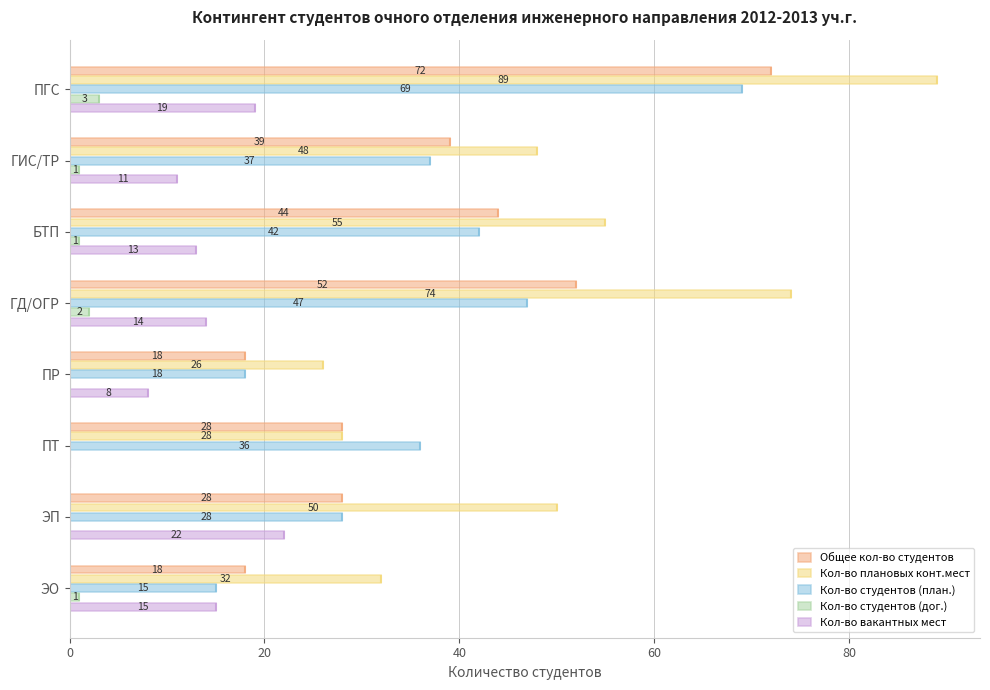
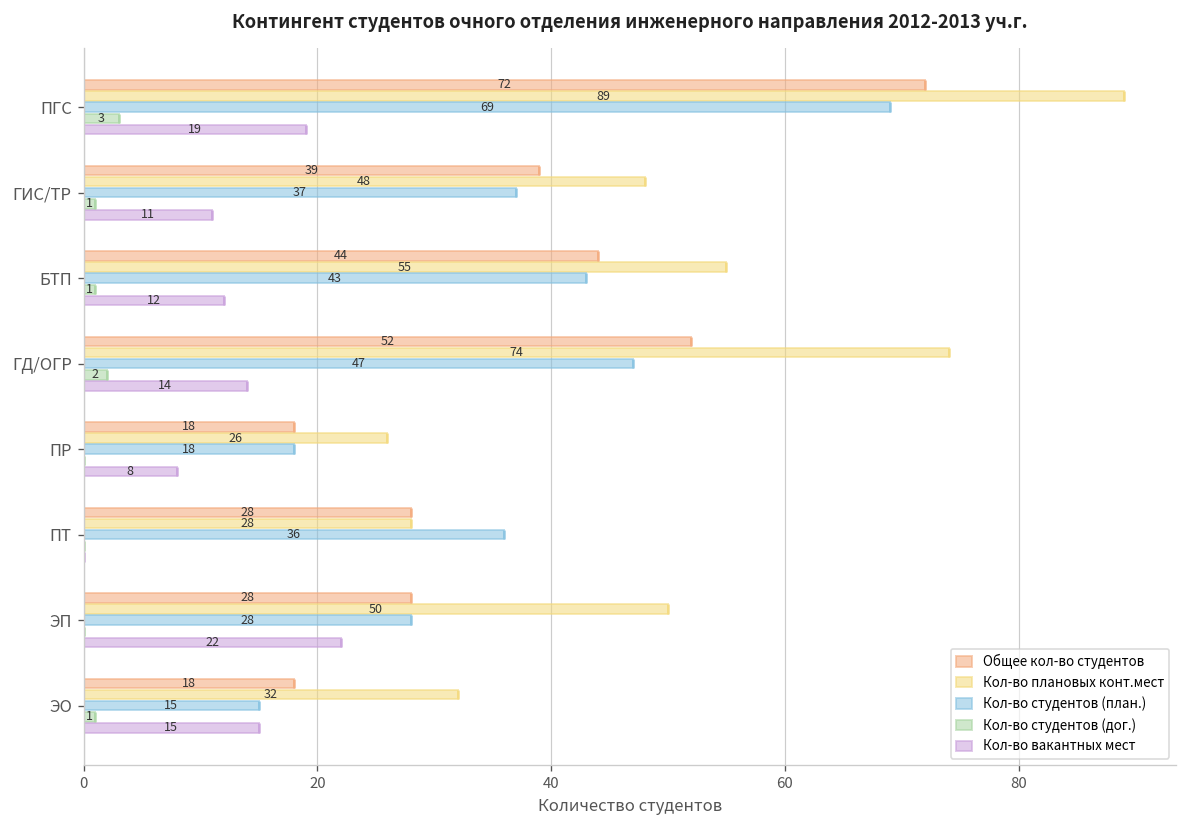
Кол-во студентов (план.), БТП: 42 -> 43
Кол-во вакантных мест, БТП: 13 -> 12
